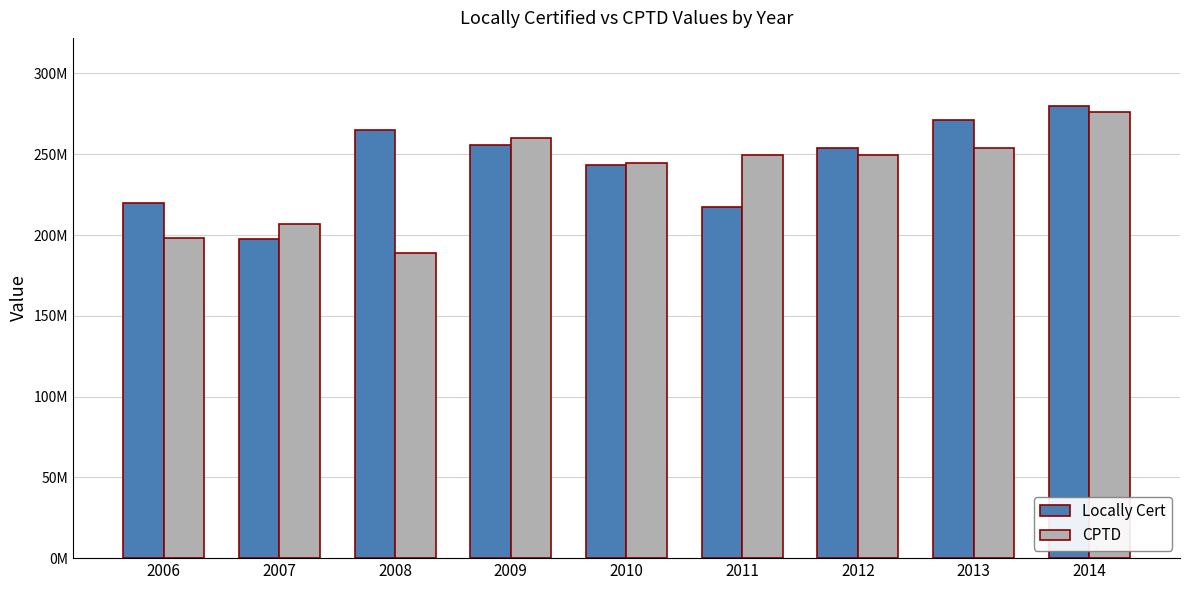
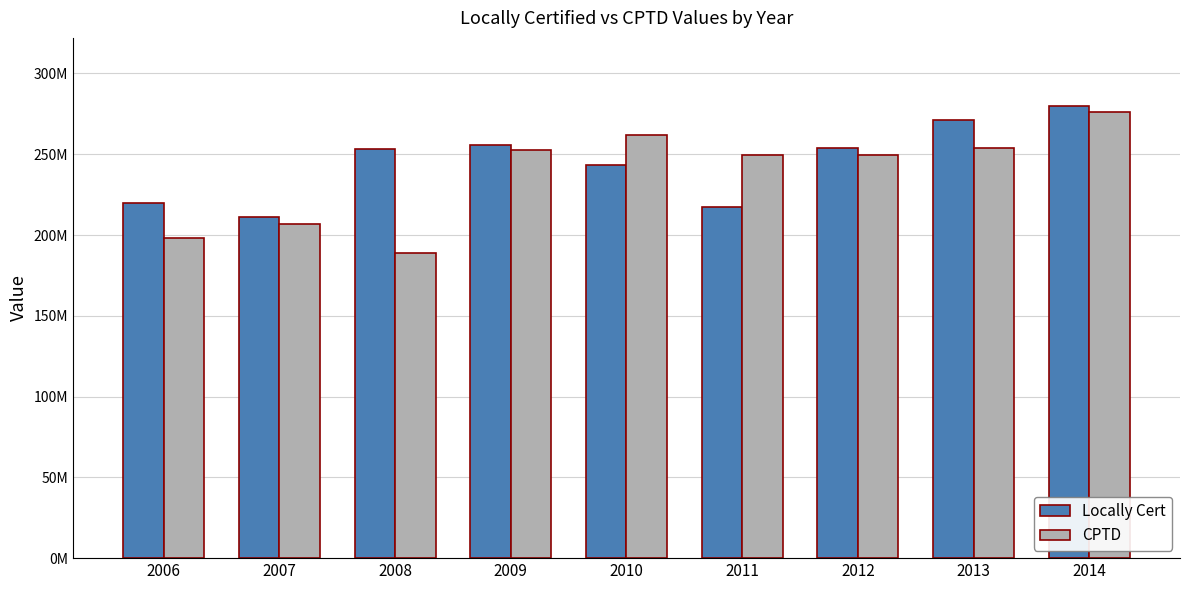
Locally Cert, 2007: 198000000 -> 211000000
Locally Cert, 2008: 265000000 -> 253000000
CPTD, 2009: 260000000 -> 252000000
CPTD, 2010: 245000000 -> 262000000
